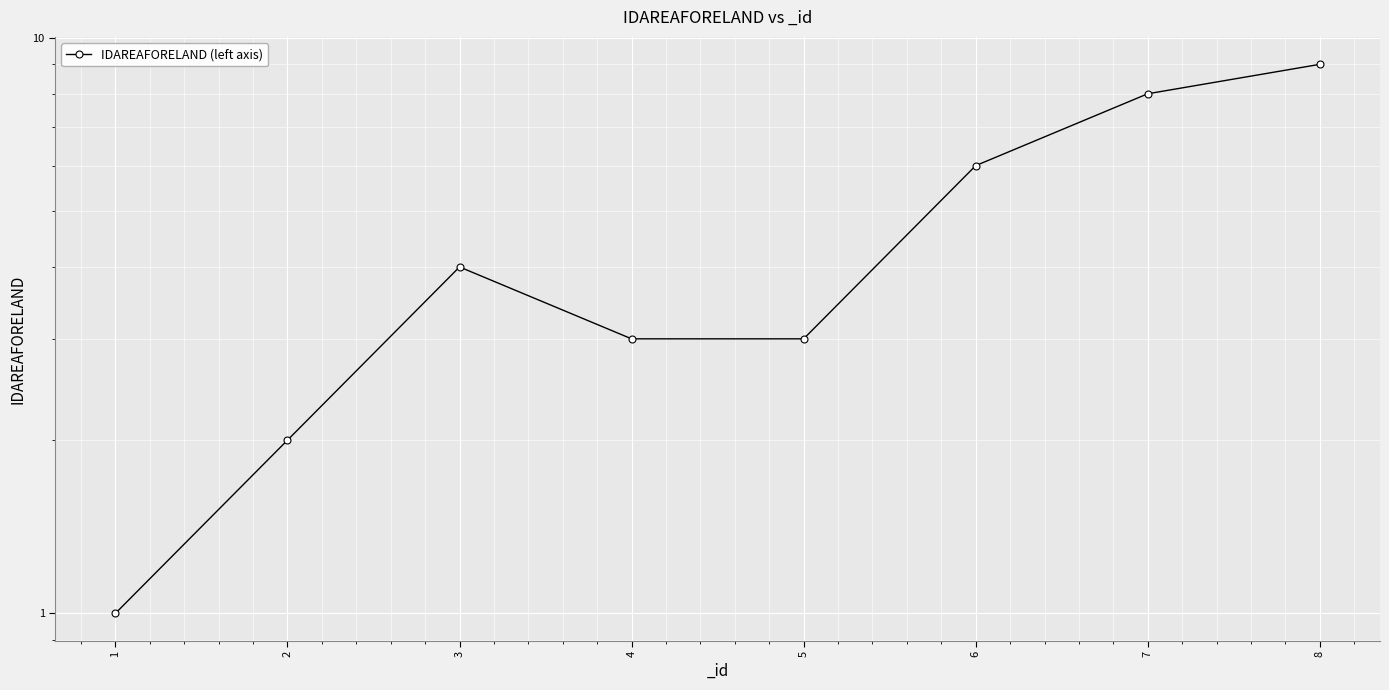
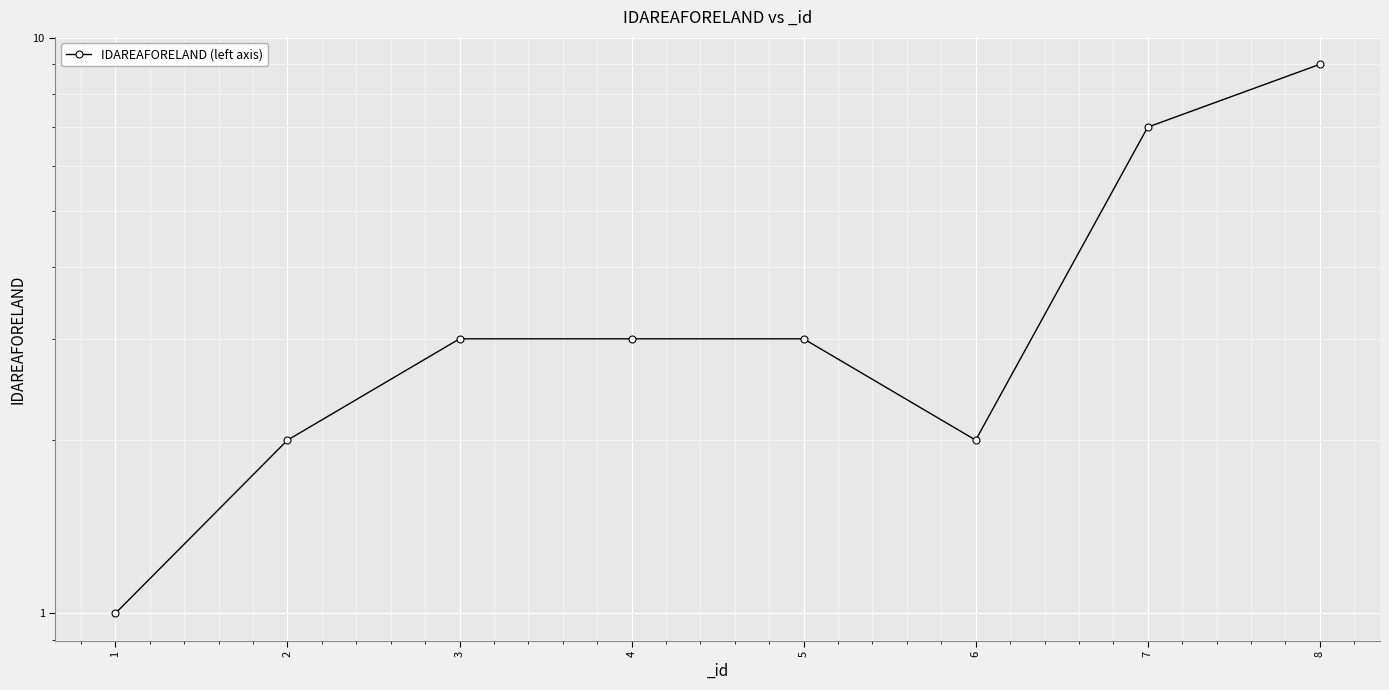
3: 4 -> 3
6: 6 -> 2
7: 8 -> 7
